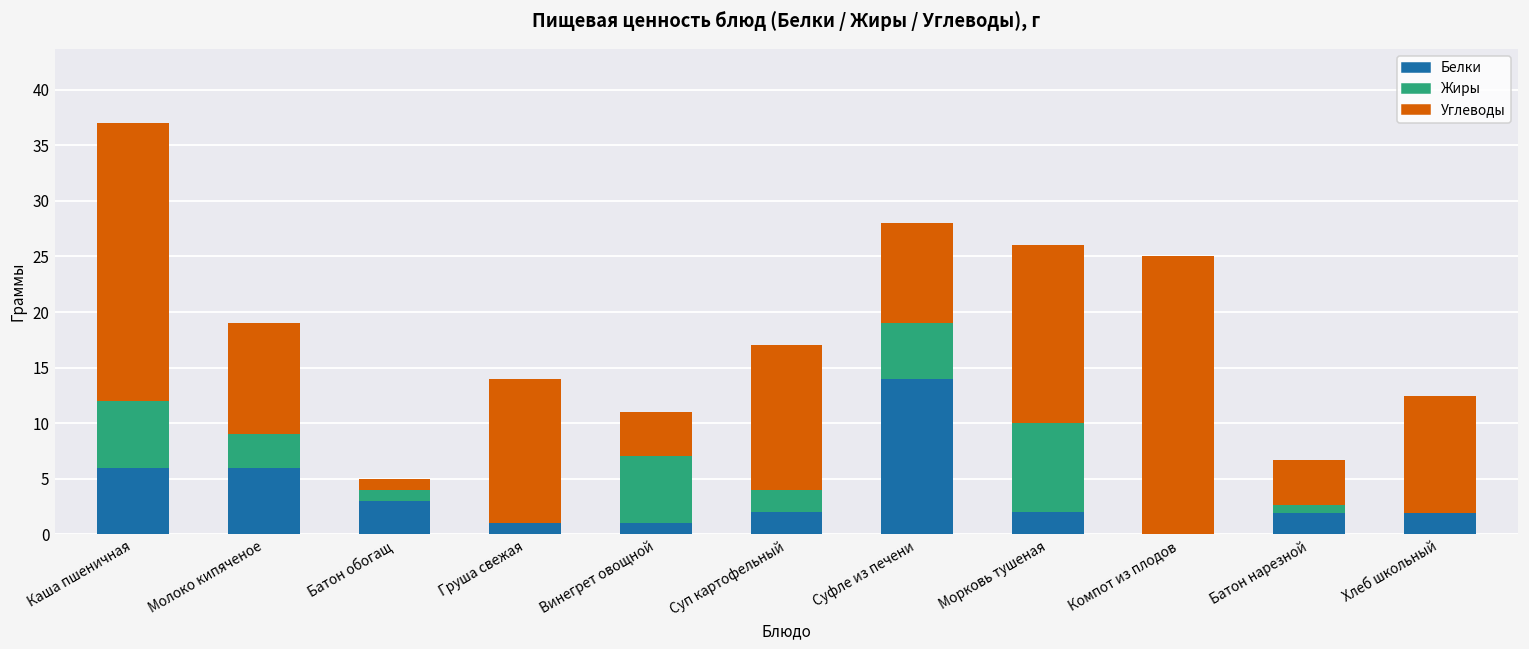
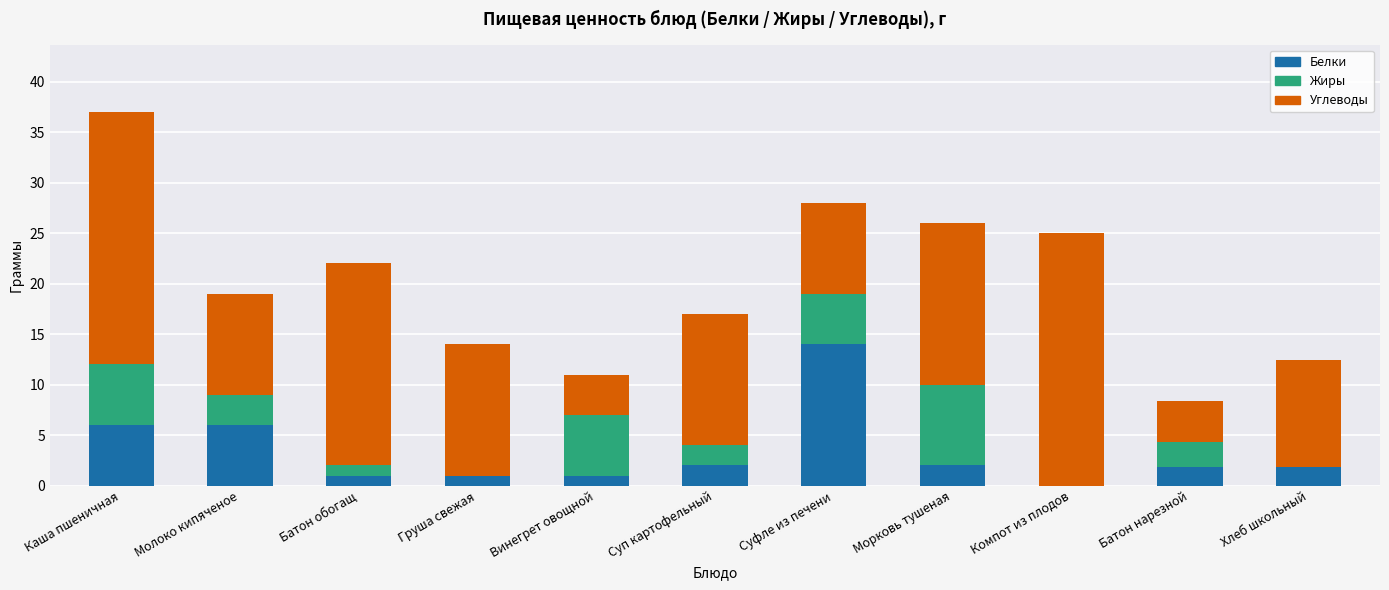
Белки, Батон обогащ: 3 -> 1
Углеводы, Батон обогащ: 1 -> 20
Жиры, Батон нарезной: 0.8 -> 2.5
